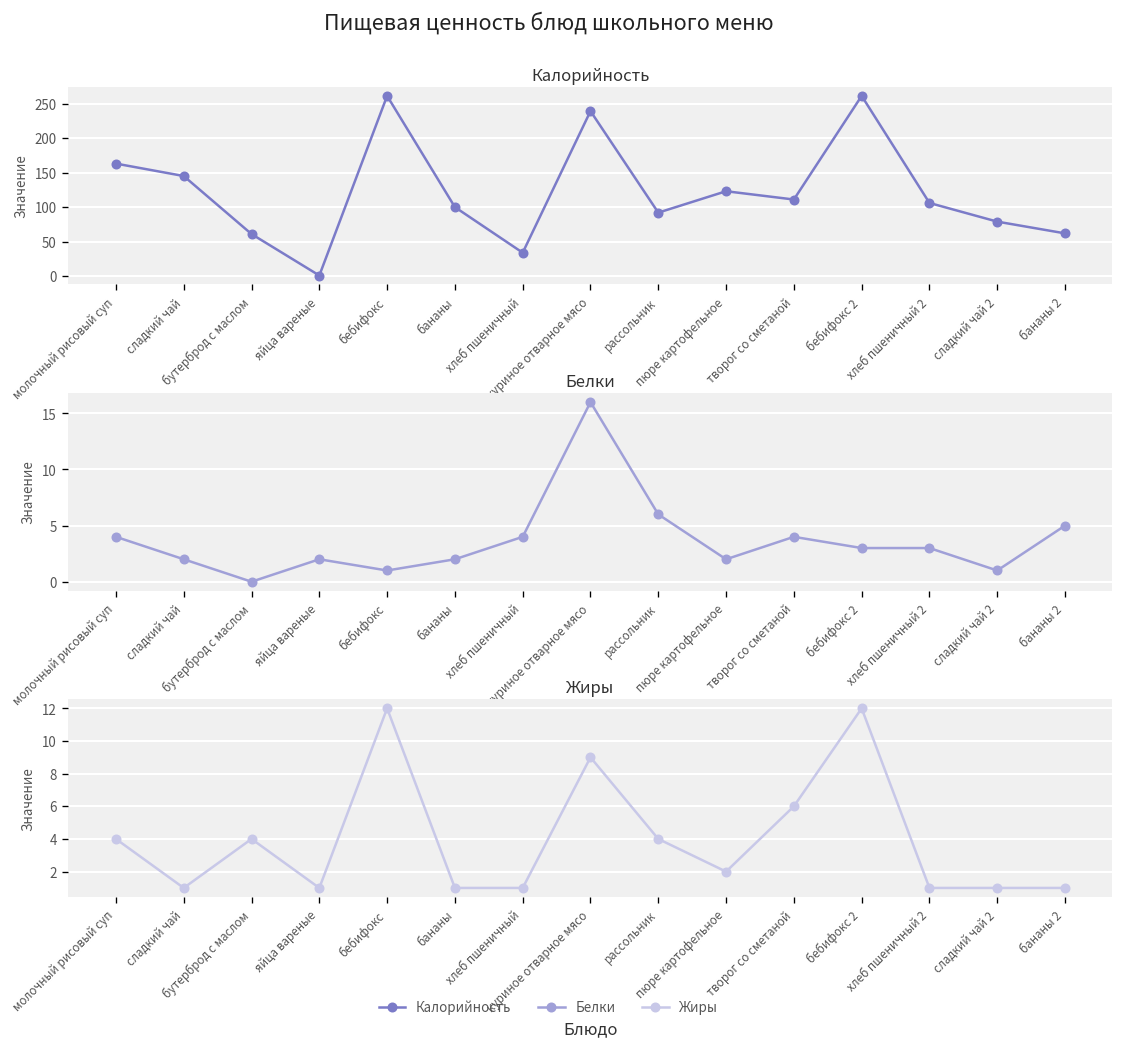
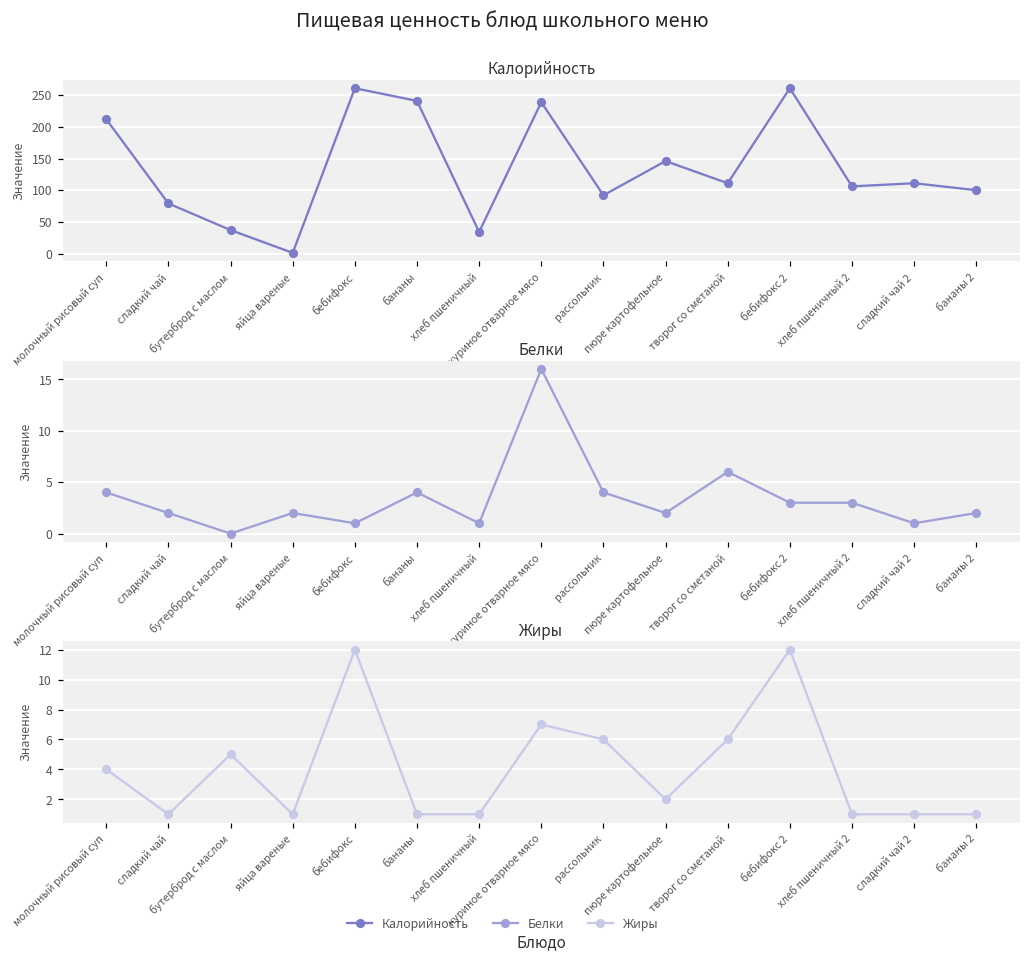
Калорийность, молочный рисовый суп: 160 -> 210
Калорийность, сладкий чай: 150 -> 80
Калорийность, бутерброд с маслом: 60 -> 40
Калорийность, бананы: 100 -> 240
Калорийность, пюре картофельное: 120 -> 150
Калорийность, сладкий чай 2: 80 -> 110
Калорийность, бананы 2: 60 -> 100
Белки, бананы: 2 -> 4
Белки, хлеб пшеничный: 4 -> 1
Белки, рассольник: 6 -> 4
Белки, творог со сметаной: 4 -> 6
Белки, бананы 2: 5 -> 2
Жиры, бутерброд с маслом: 4 -> 5
Жиры, куриное отварное мясо: 9 -> 7
Жиры, рассольник: 4 -> 6
